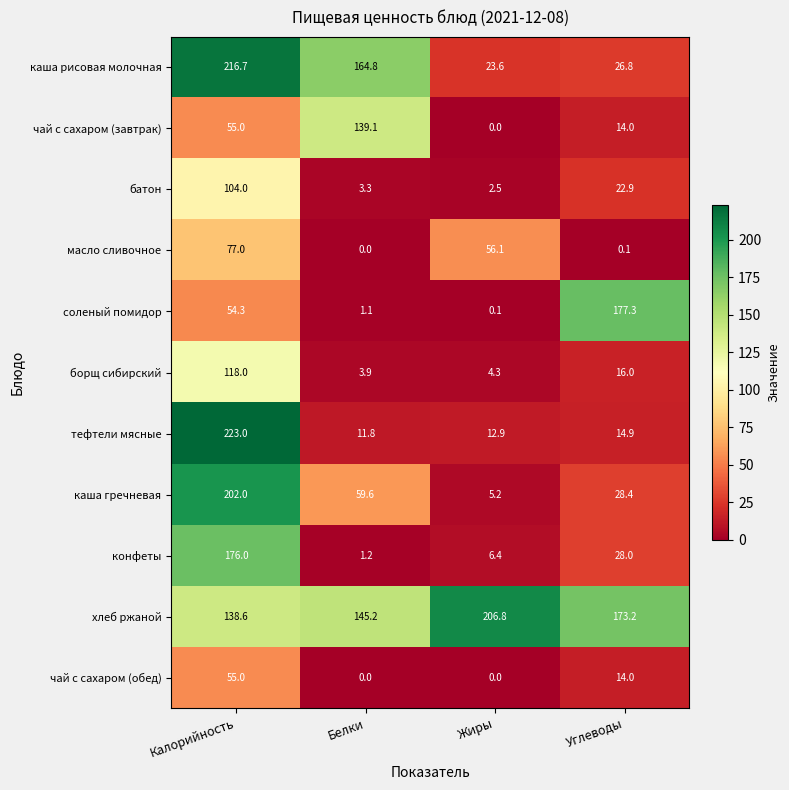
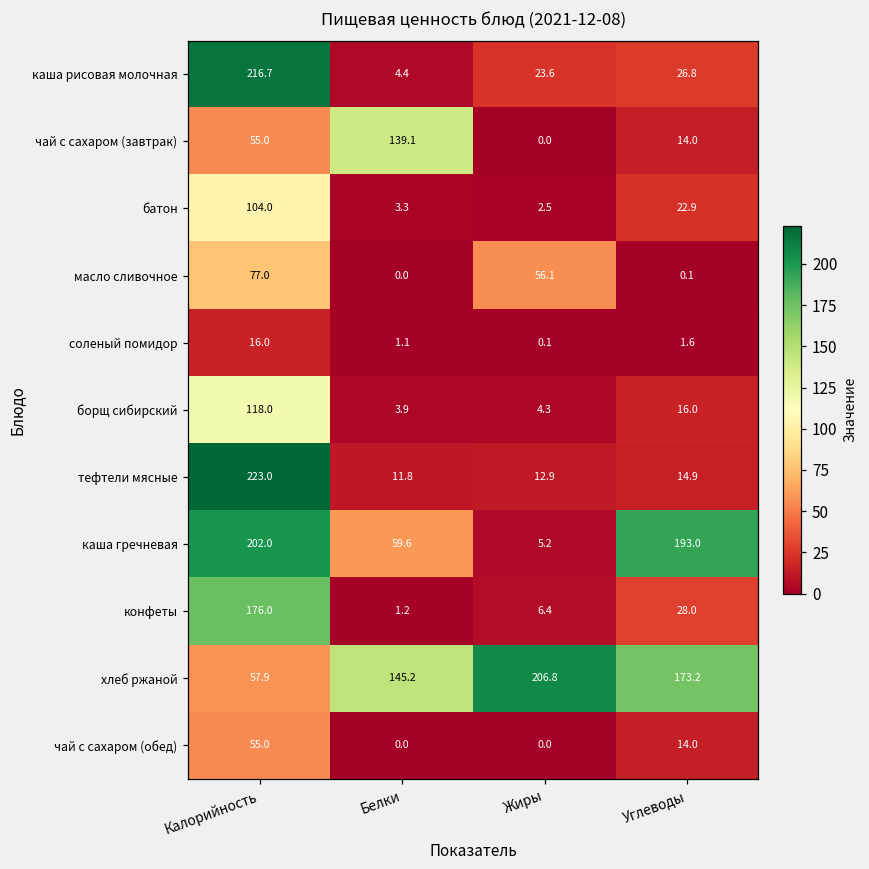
каша рисовая молочная, Белки: 164.8 -> 4.4
соленый помидор, Калорийность: 54.3 -> 16.0
соленый помидор, Углеводы: 177.3 -> 1.6
каша гречневая, Углеводы: 28.4 -> 193.0
хлеб ржаной, Калорийность: 138.6 -> 57.9
